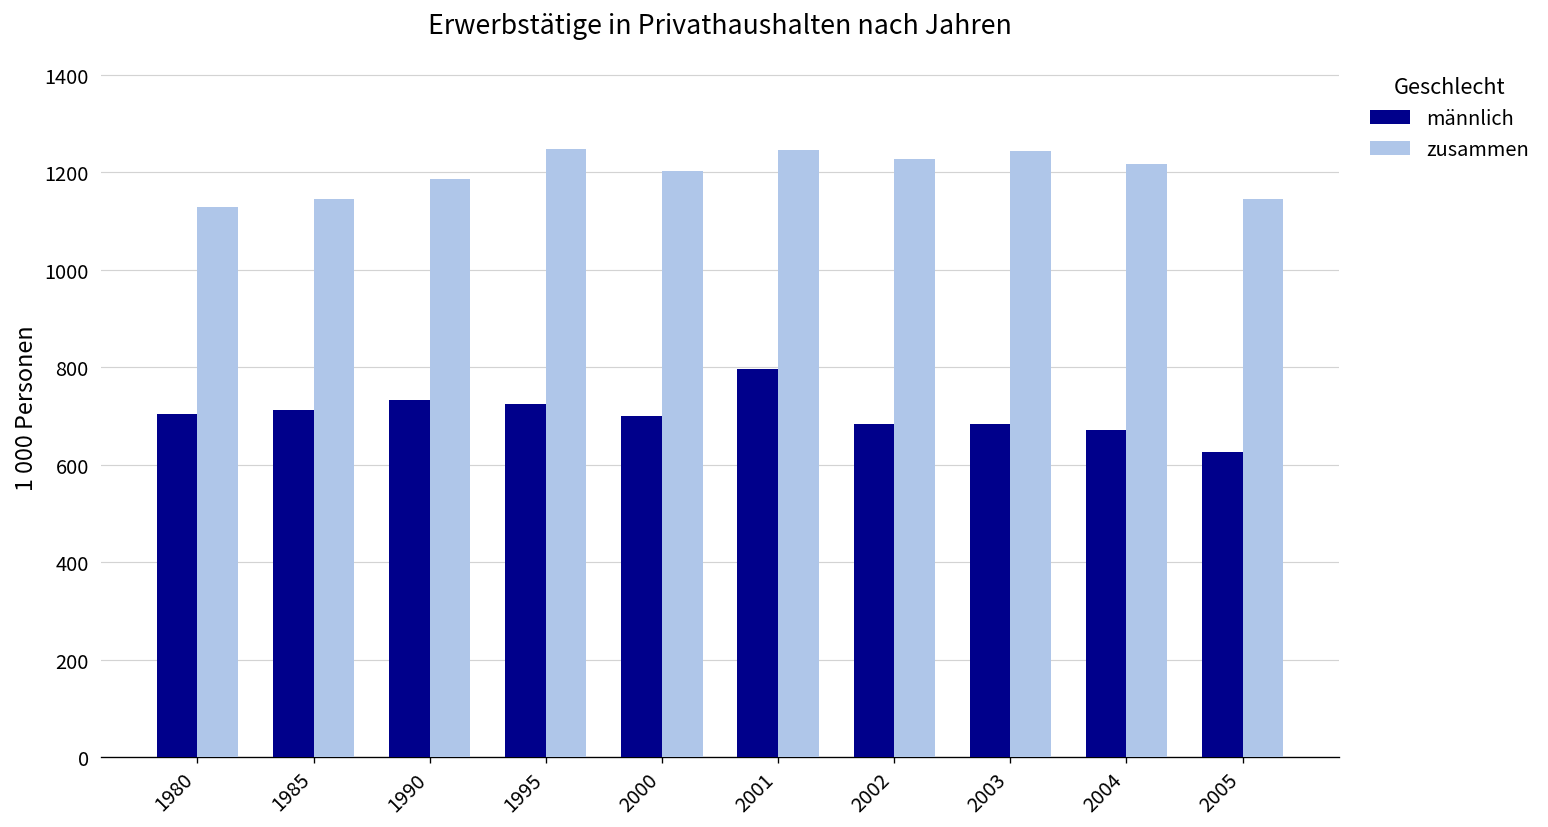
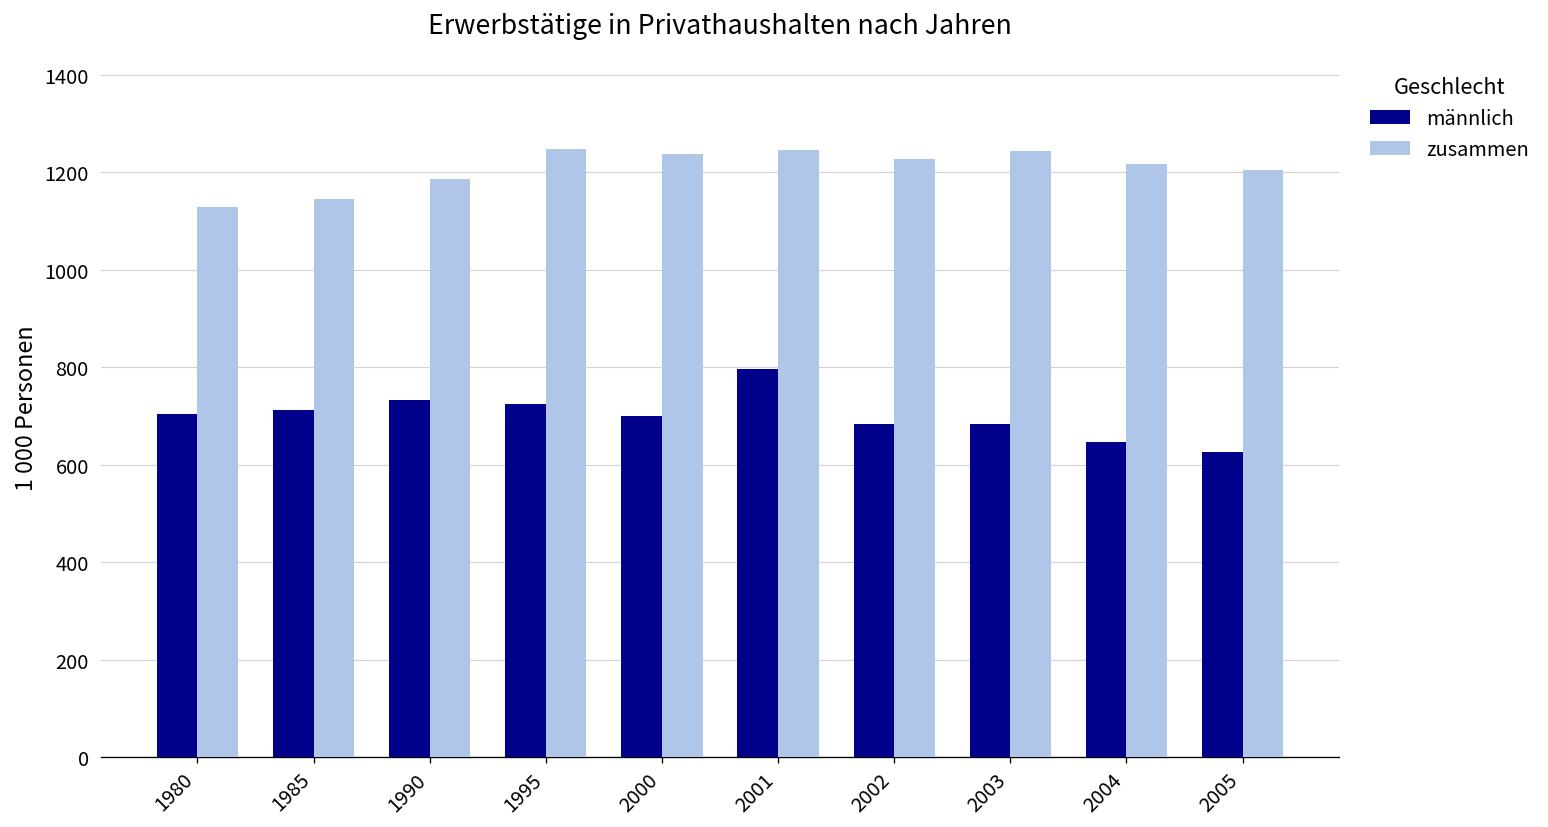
zusammen, 2000: 1200 -> 1240
männlich, 2004: 670 -> 650
zusammen, 2005: 1150 -> 1200
